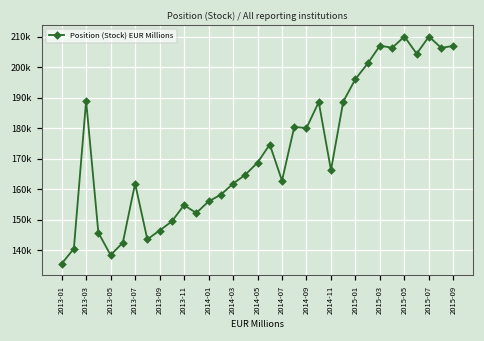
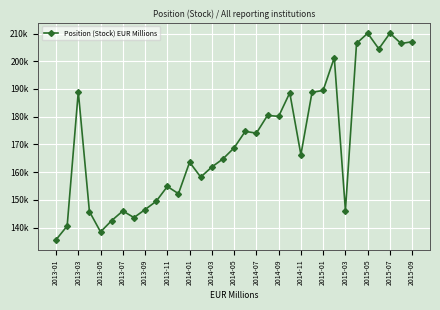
2013-07: 162000 -> 146000
2014-01: 156000 -> 164000
2014-07: 163000 -> 174000
2015-01: 196000 -> 189000
2015-03: 207000 -> 146000
